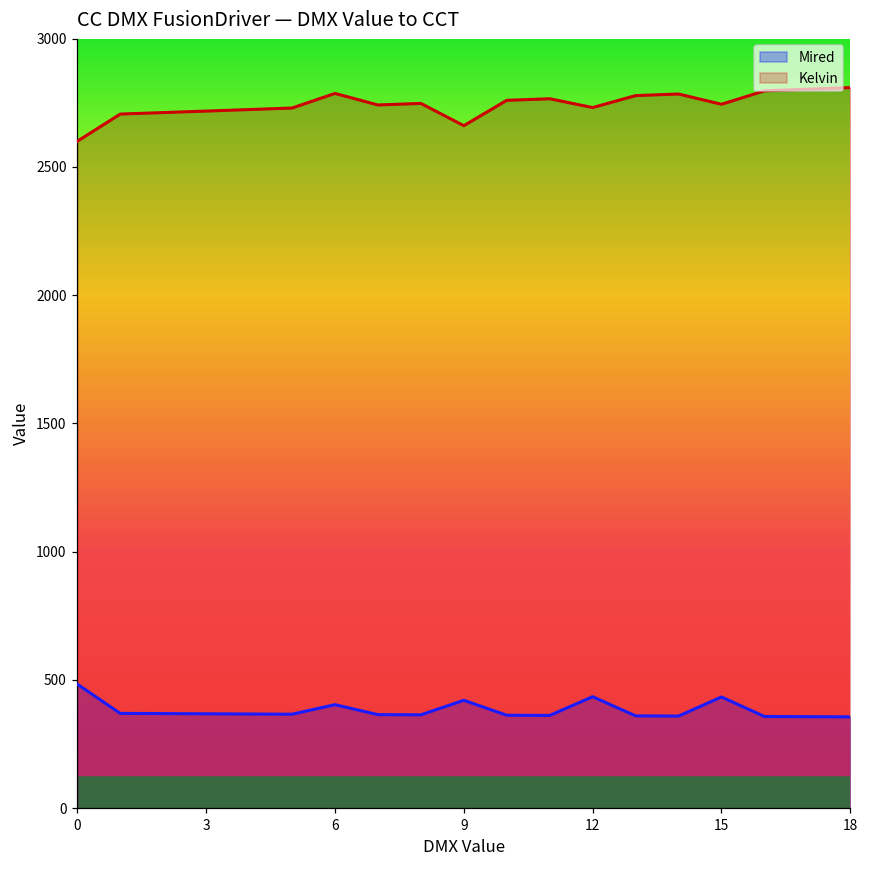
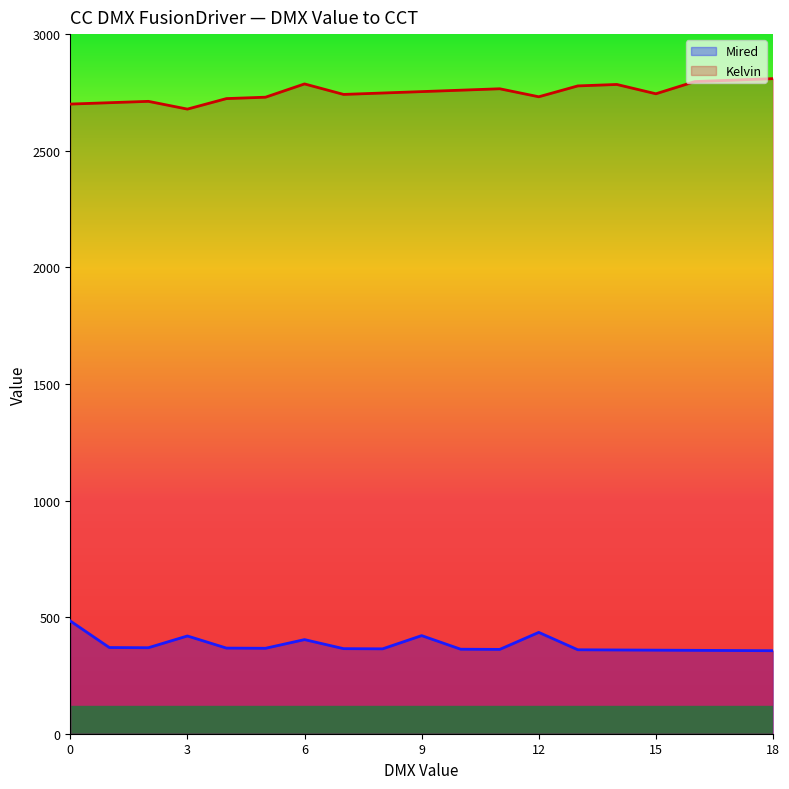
Kelvin, 0: 2600 -> 2700
Mired, 3: 370 -> 420
Kelvin, 3: 2720 -> 2680
Kelvin, 9: 2660 -> 2750
Mired, 15: 430 -> 360
